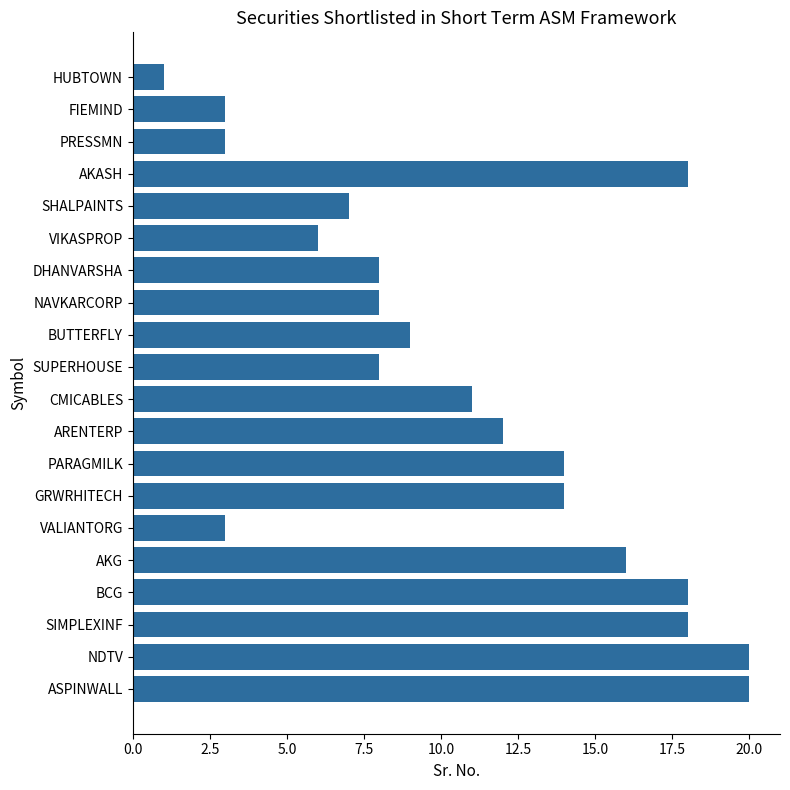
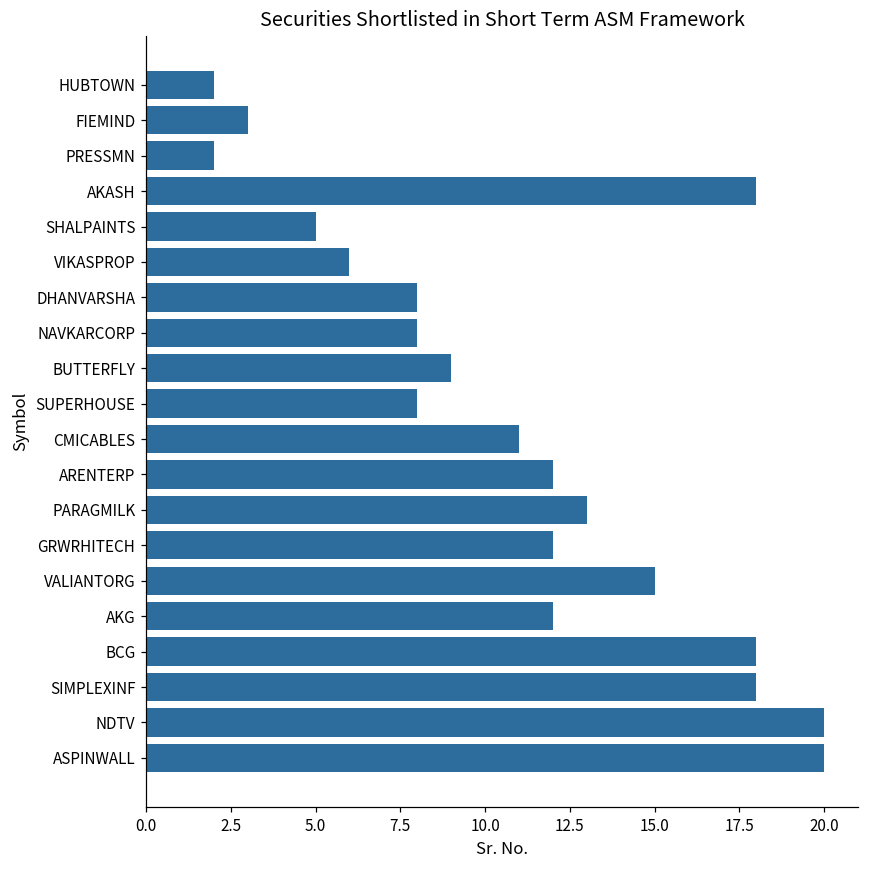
HUBTOWN: 1 -> 2
PRESSMN: 3 -> 2
SHALPAINTS: 7 -> 5
PARAGMILK: 14 -> 13
GRWRHITECH: 14 -> 12
VALIANTORG: 3 -> 15
AKG: 16 -> 12
